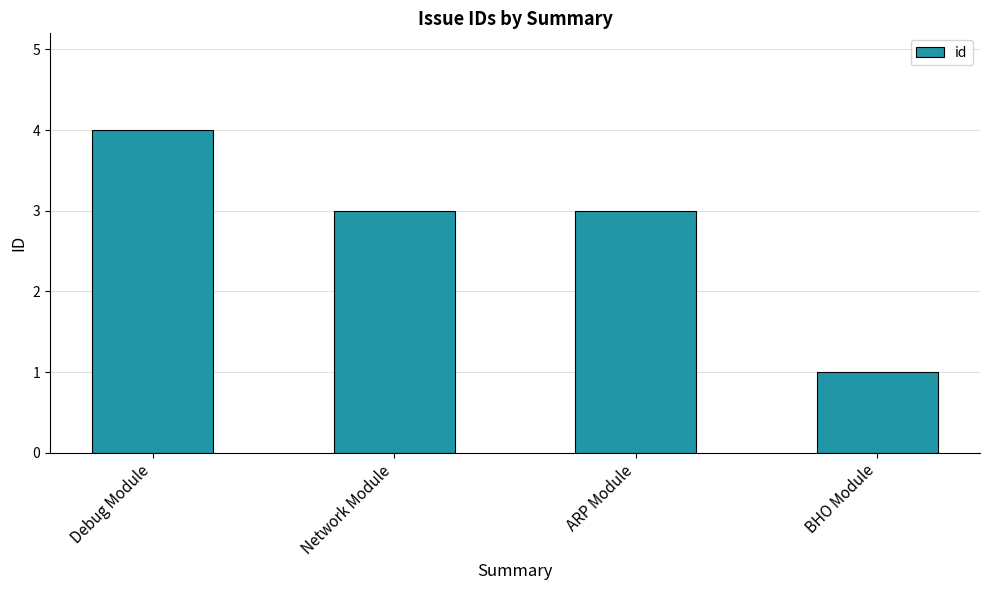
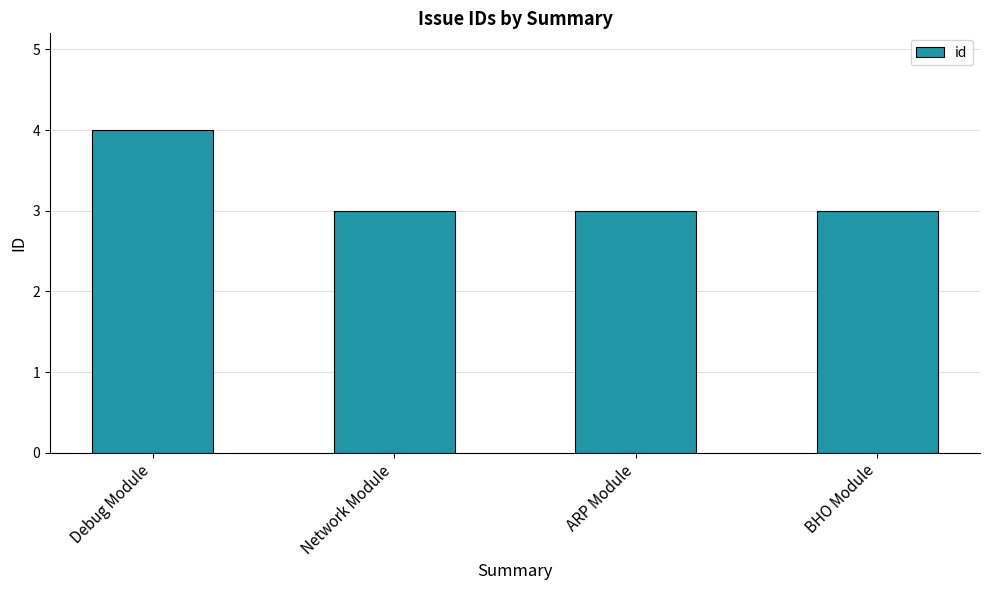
BHO Module: 1 -> 3
